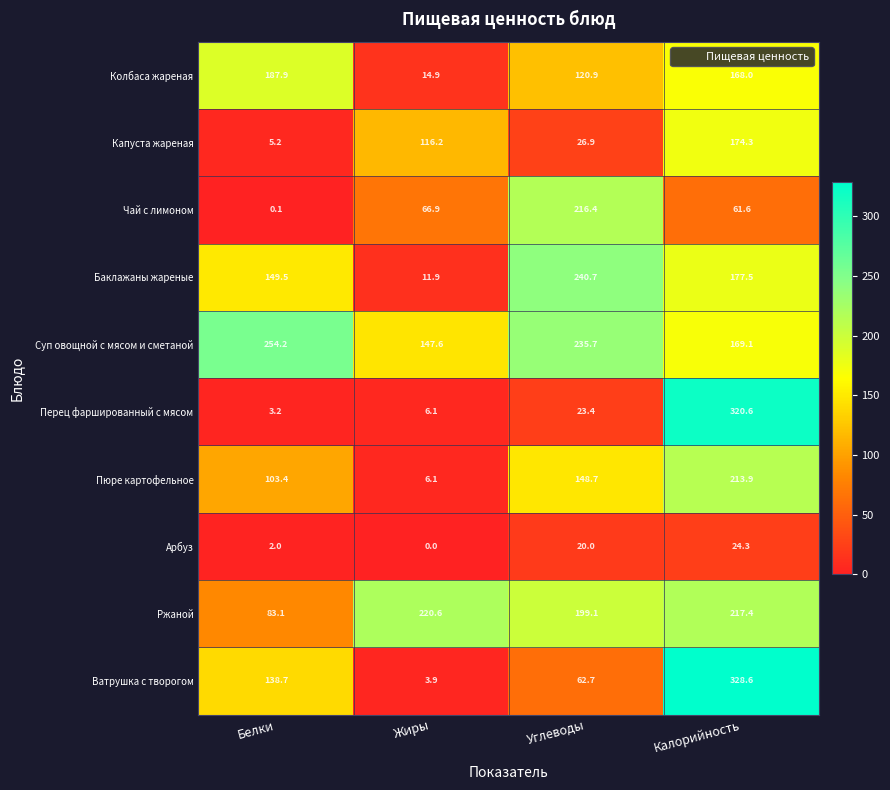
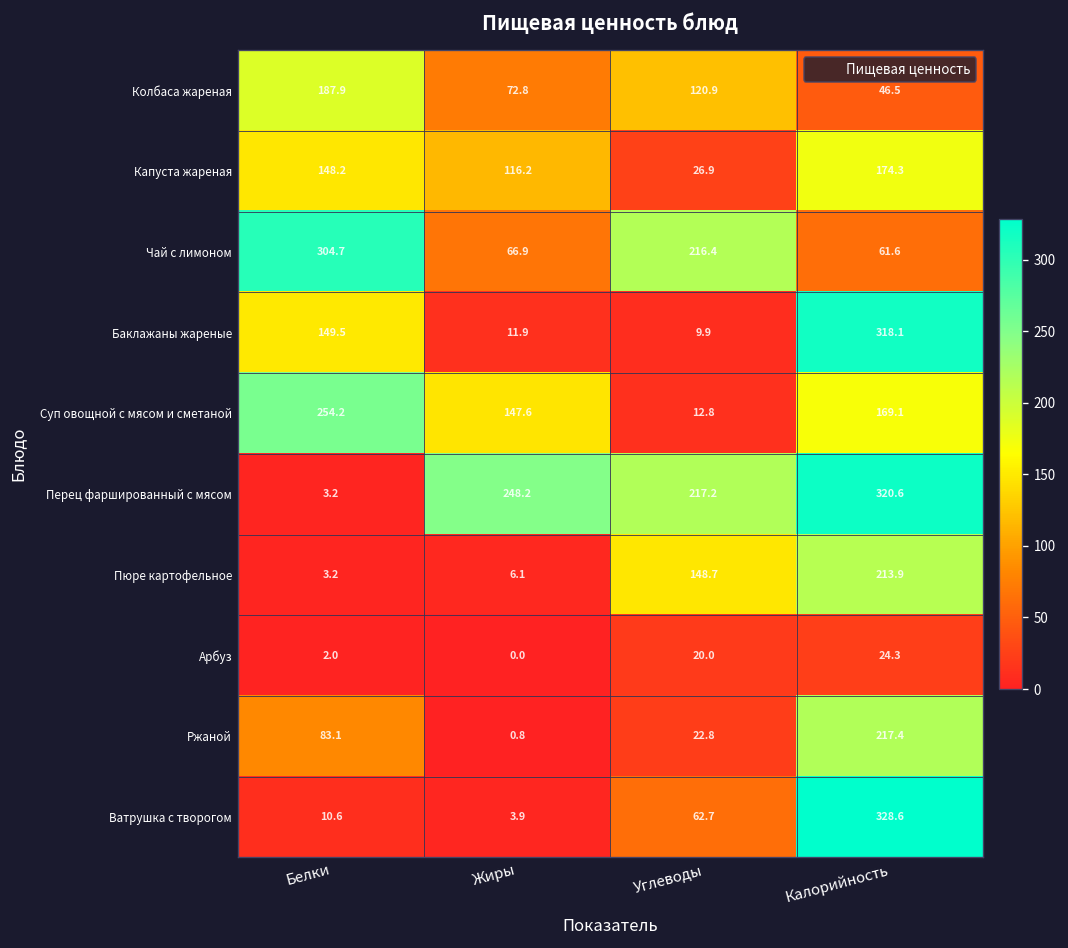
Колбаса жареная, Жиры: 14.9 -> 72.8
Колбаса жареная, Калорийность: 168.0 -> 46.5
Капуста жареная, Белки: 5.2 -> 148.2
Чай с лимоном, Белки: 0.1 -> 304.7
Баклажаны жареные, Углеводы: 240.7 -> 9.9
Баклажаны жареные, Калорийность: 177.5 -> 318.1
Суп овощной с мясом и сметаной, Углеводы: 235.7 -> 12.8
Перец фаршированный с мясом, Жиры: 6.1 -> 248.2
Перец фаршированный с мясом, Углеводы: 23.4 -> 217.2
Пюре картофельное, Белки: 103.4 -> 3.2
Ржаной, Жиры: 220.6 -> 0.8
Ржаной, Углеводы: 199.1 -> 22.8
Ватрушка с творогом, Белки: 138.7 -> 10.6
